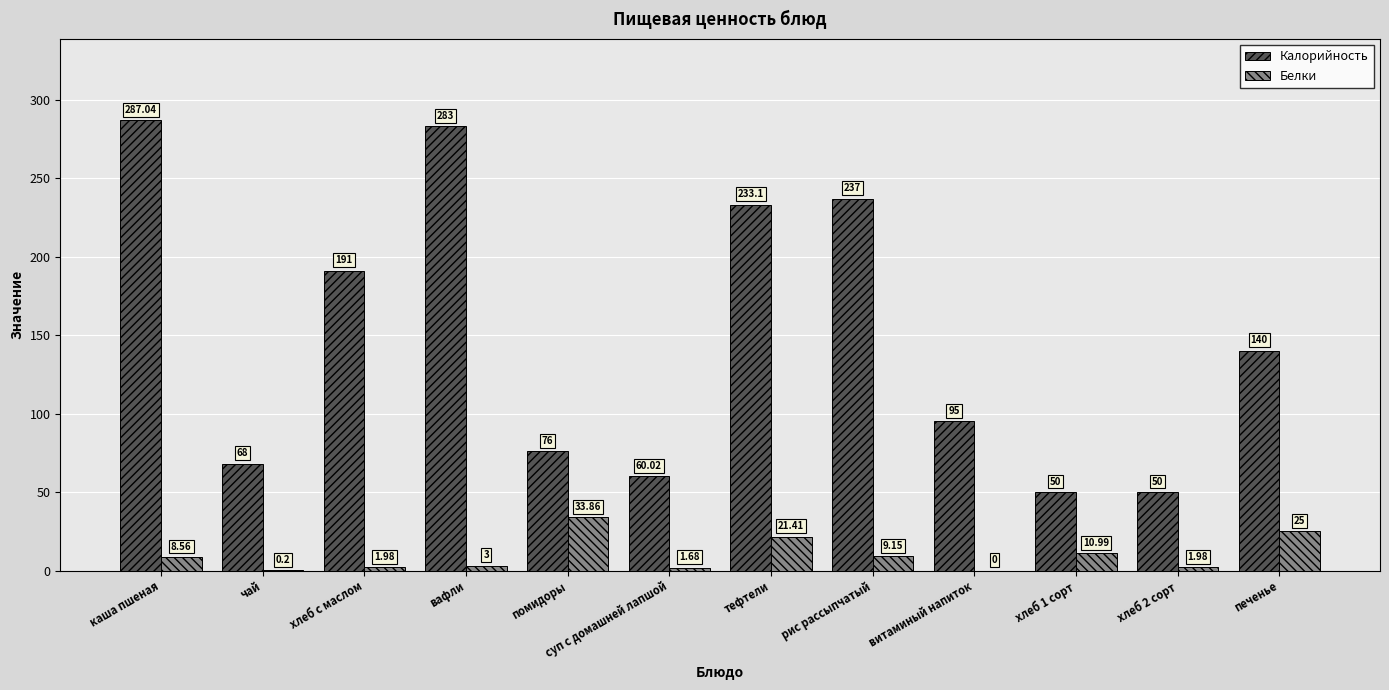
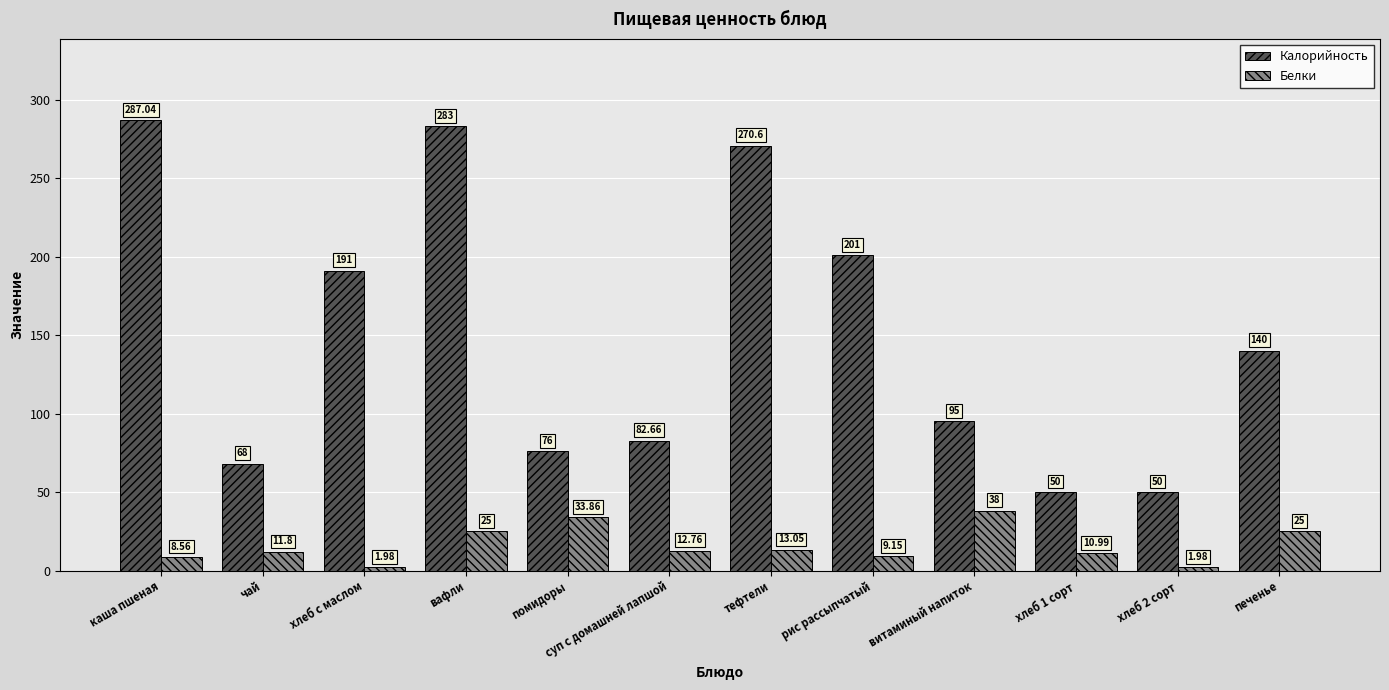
Белки, чай: 0.2 -> 11.8
Белки, вафли: 3 -> 25
Калорийность, суп с домашней лапшой: 60.02 -> 82.66
Белки, суп с домашней лапшой: 1.68 -> 12.76
Калорийность, тефтели: 233.1 -> 270.6
Белки, тефтели: 21.41 -> 13.05
Калорийность, рис рассыпчатый: 237 -> 201
Белки, витаминый напиток: 0 -> 38
